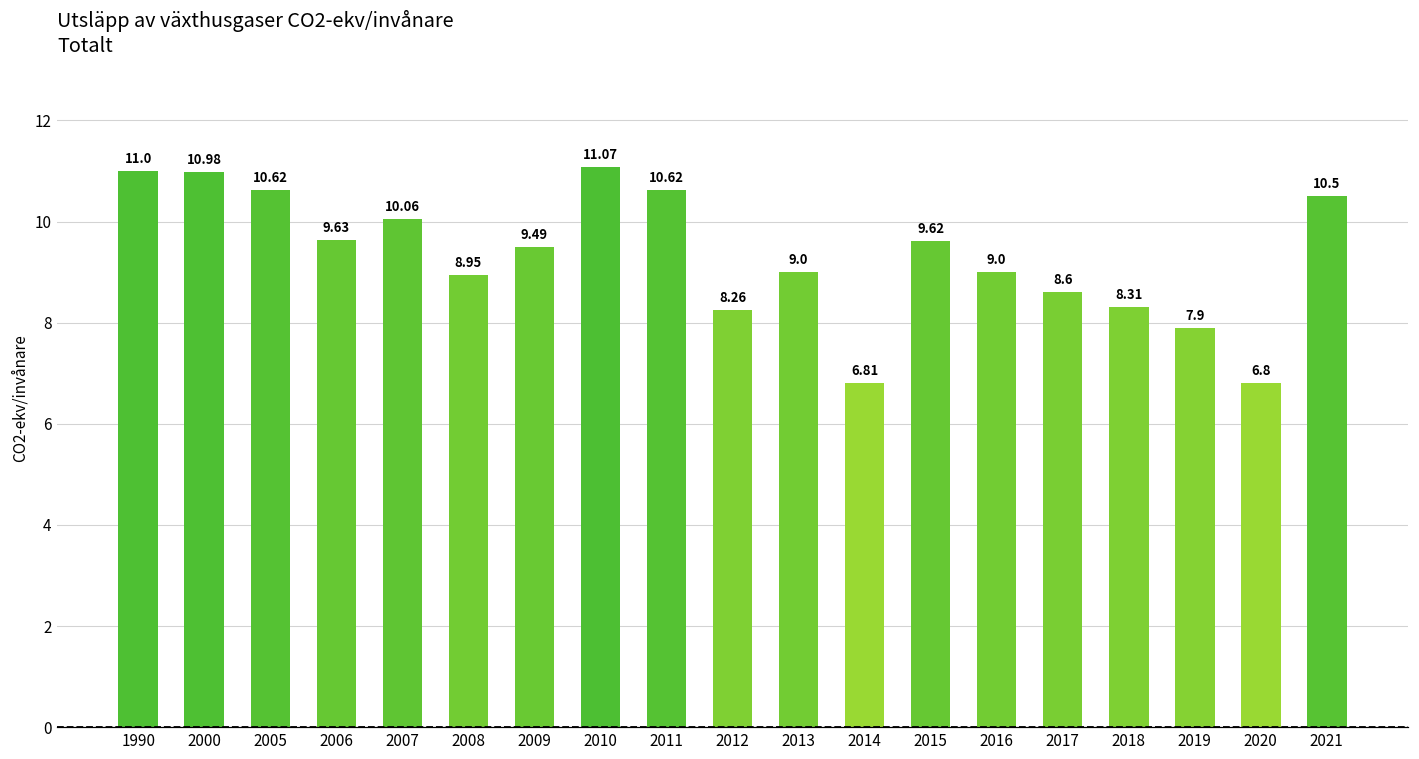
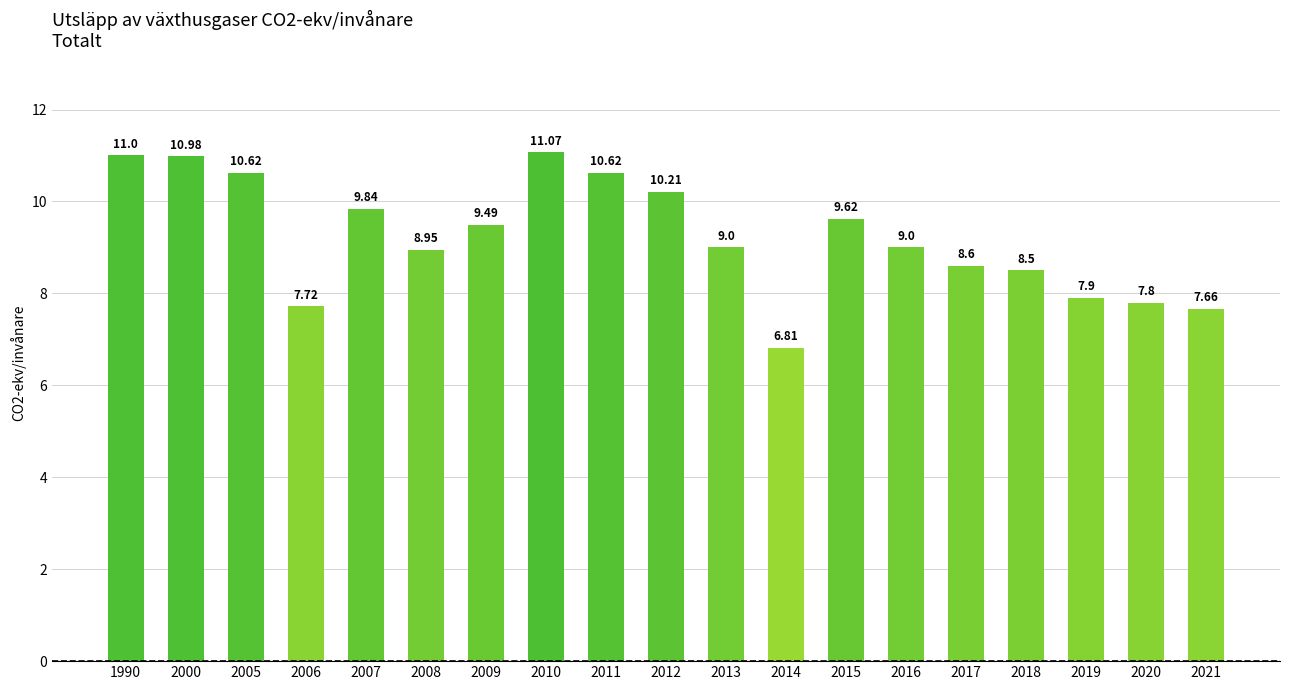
2006: 9.63 -> 7.72
2007: 10.06 -> 9.84
2012: 8.26 -> 10.21
2018: 8.31 -> 8.5
2020: 6.8 -> 7.8
2021: 10.5 -> 7.66
